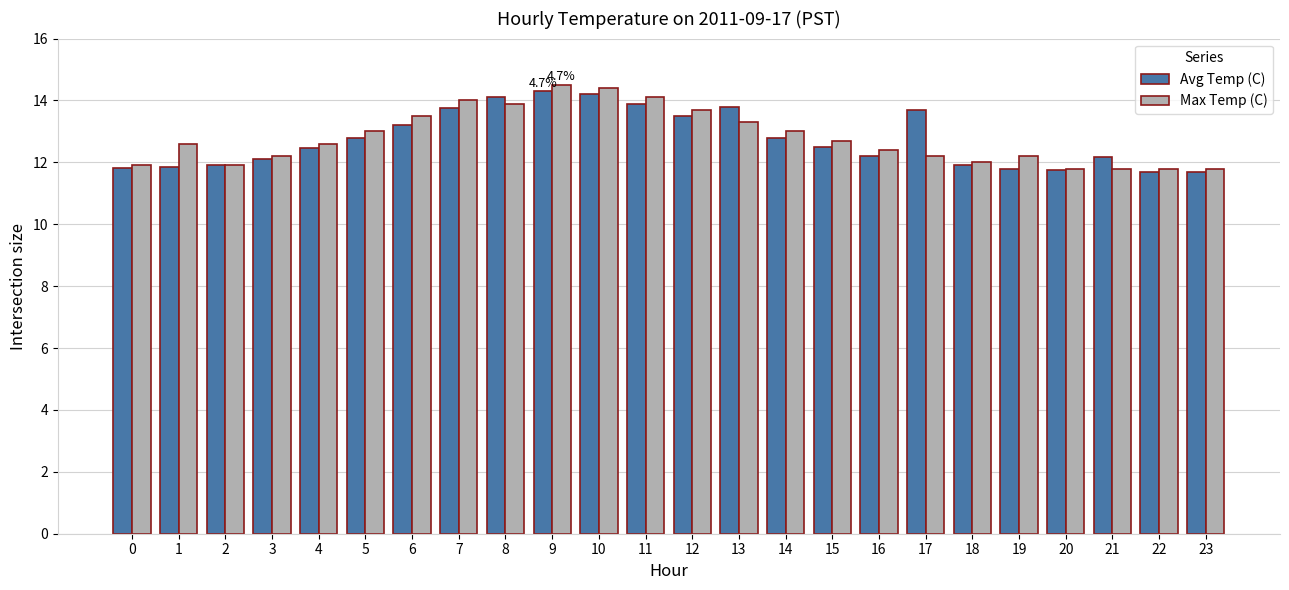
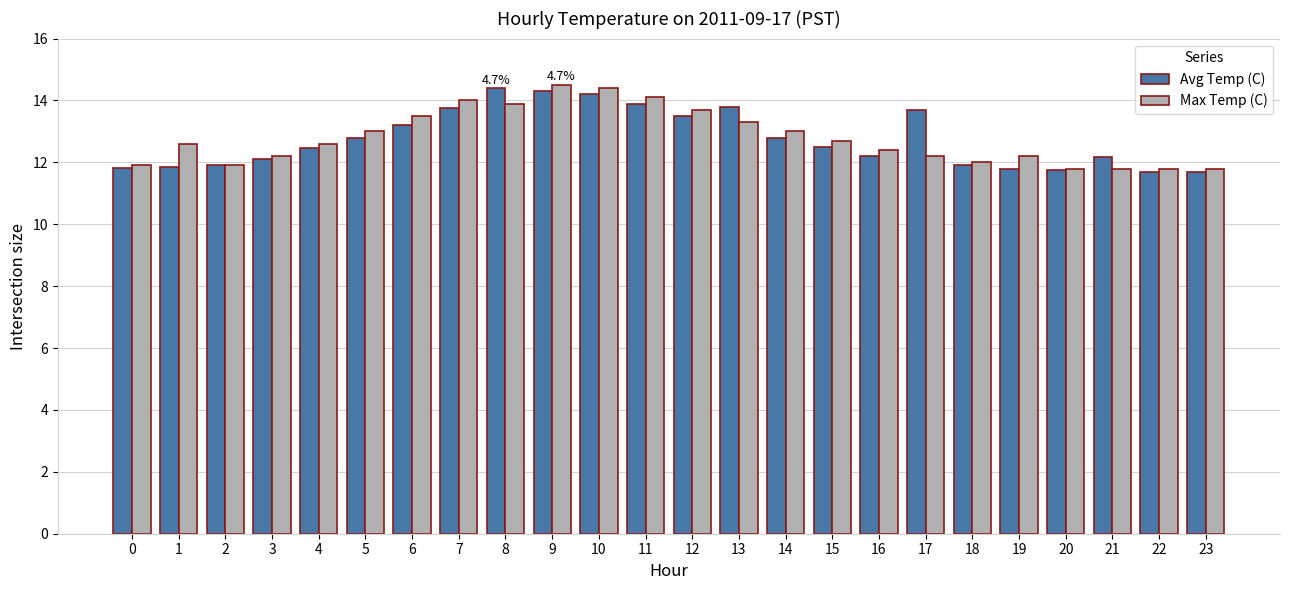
Avg Temp (C), 8: 14.1 -> 14.4
